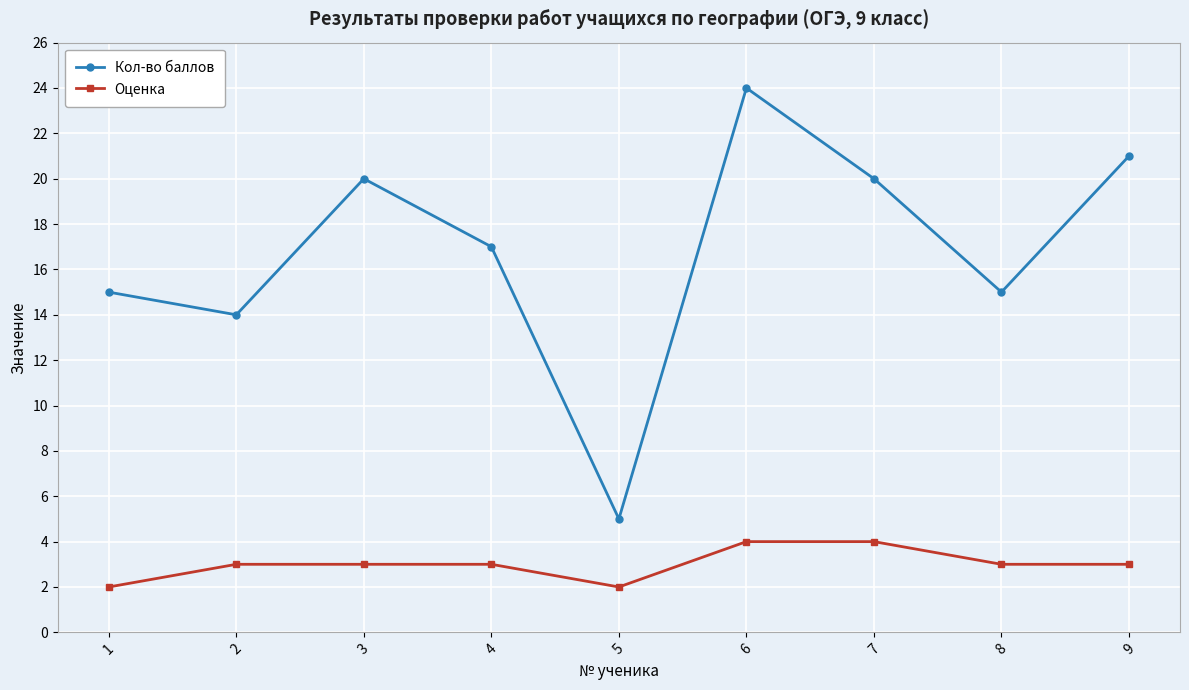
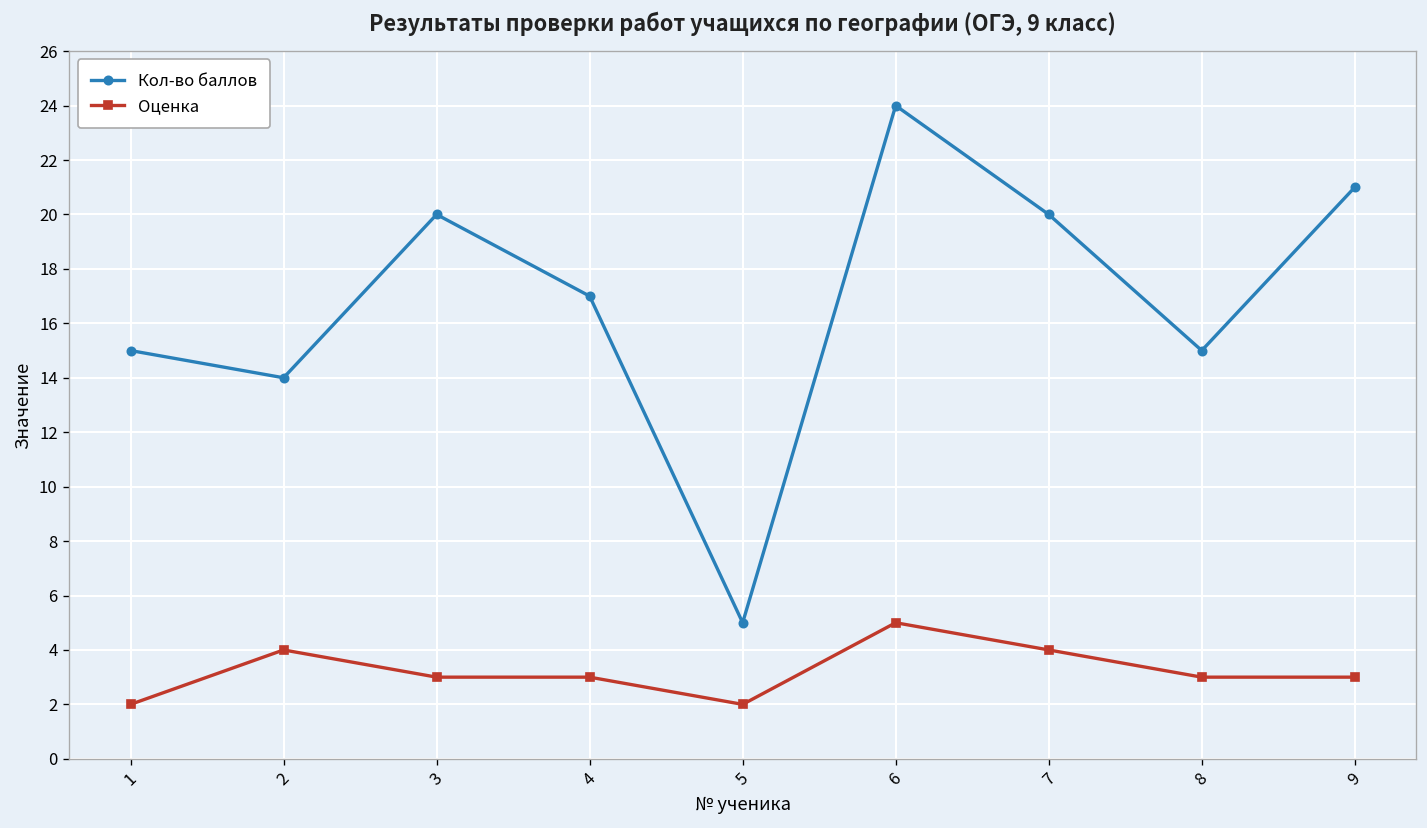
Оценка, 2: 3 -> 4
Оценка, 6: 4 -> 5
